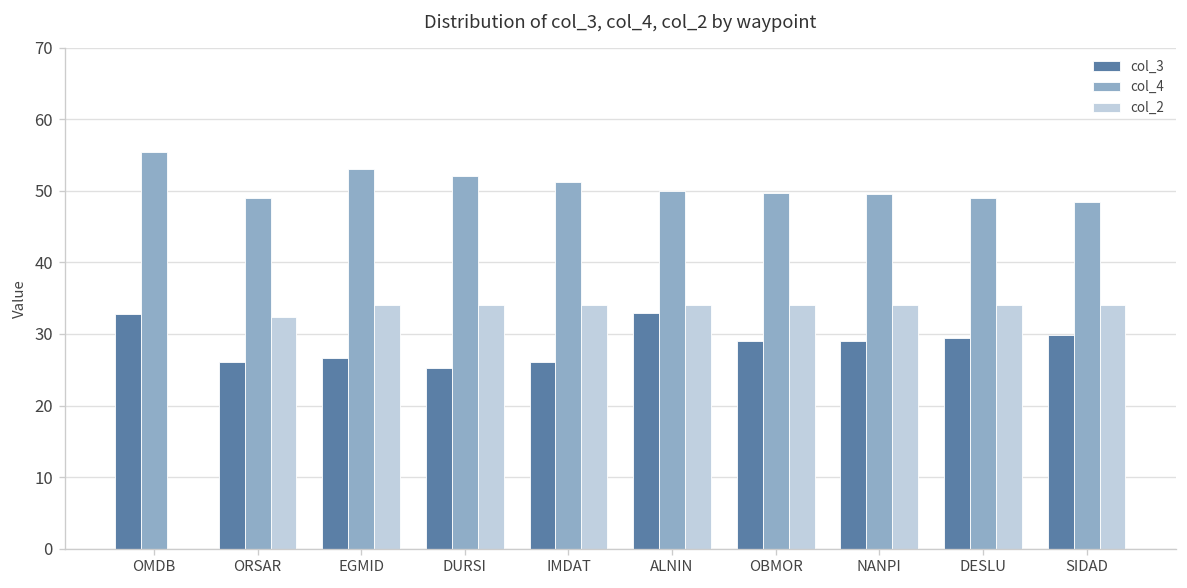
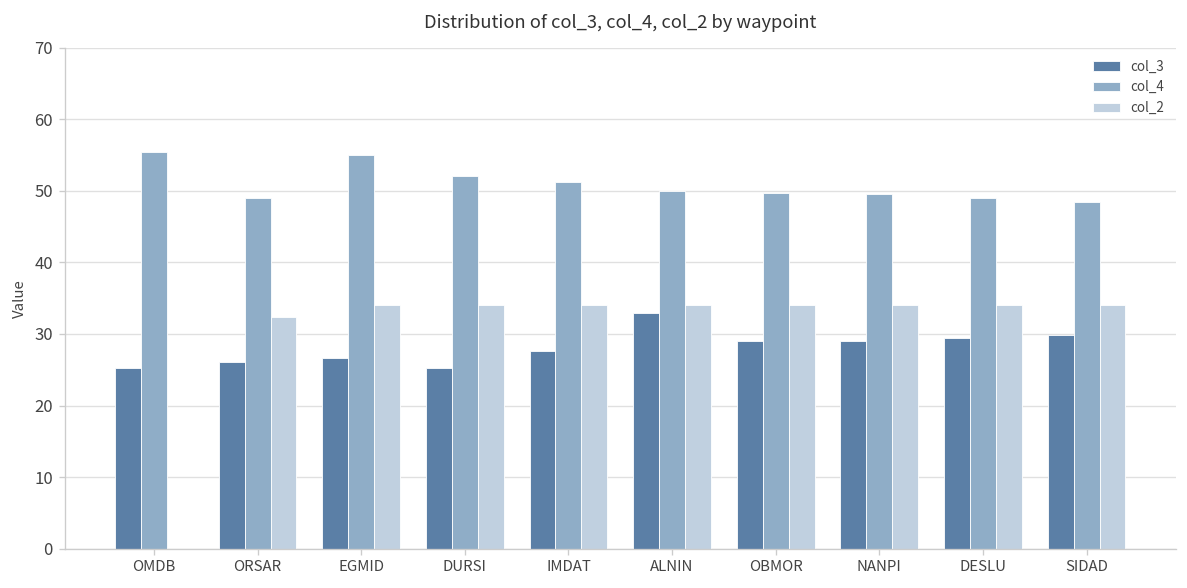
col_3, OMDB: 33 -> 25
col_4, EGMID: 53 -> 55
col_3, IMDAT: 26 -> 28
